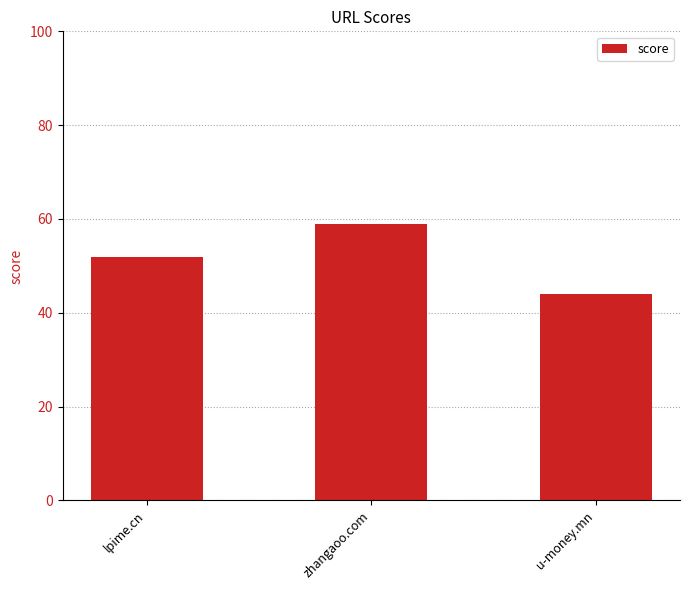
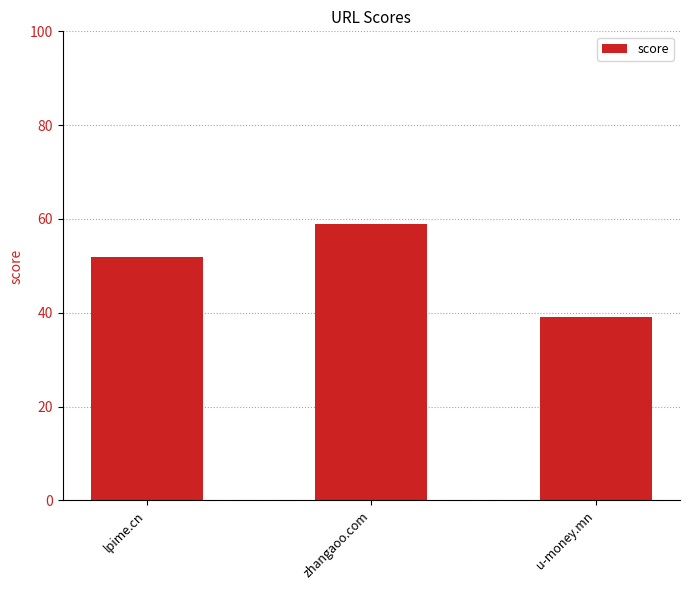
u-money.mn: 44 -> 39
